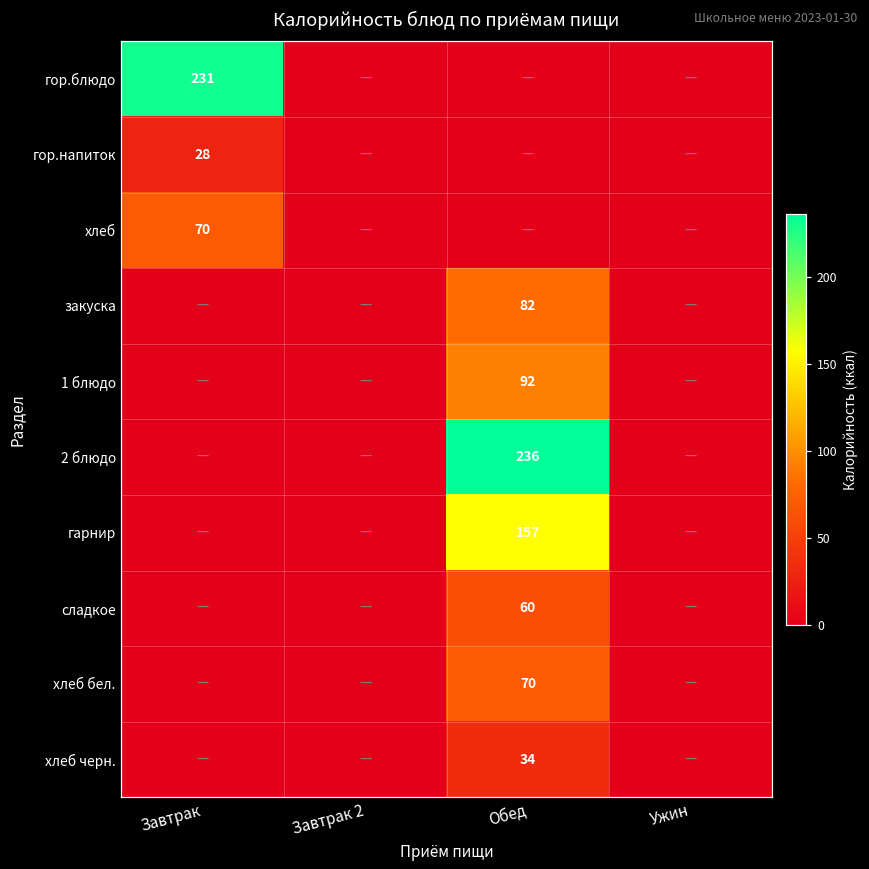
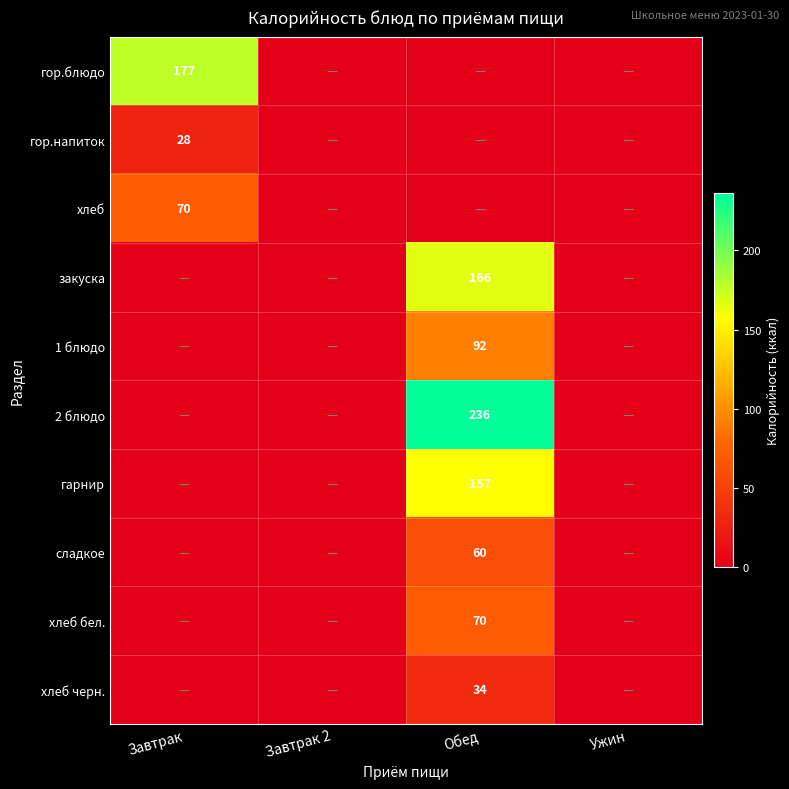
гор.блюдо, Завтрак: 231 -> 177
закуска, Обед: 82 -> 166
